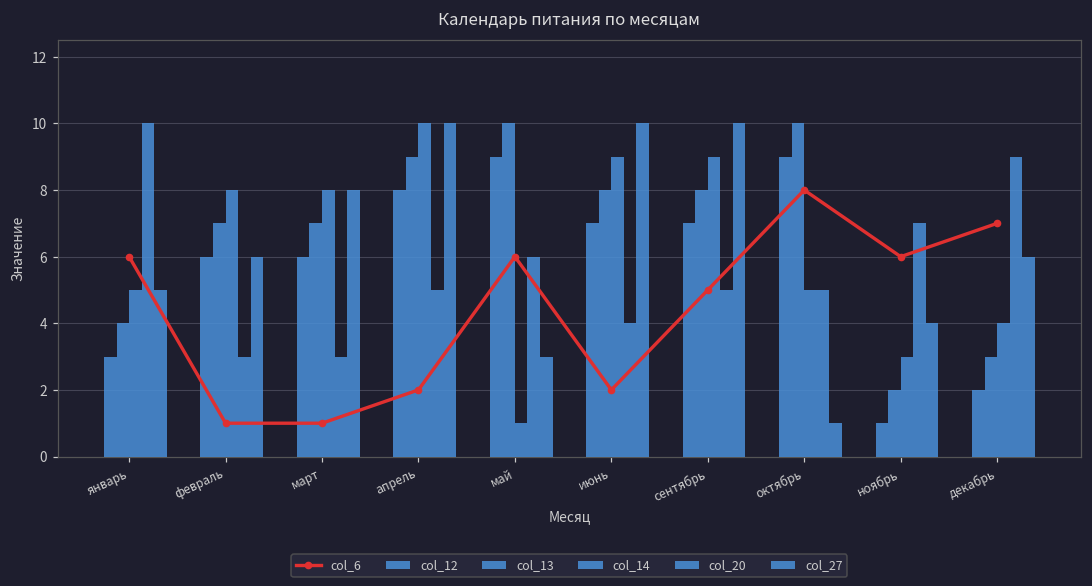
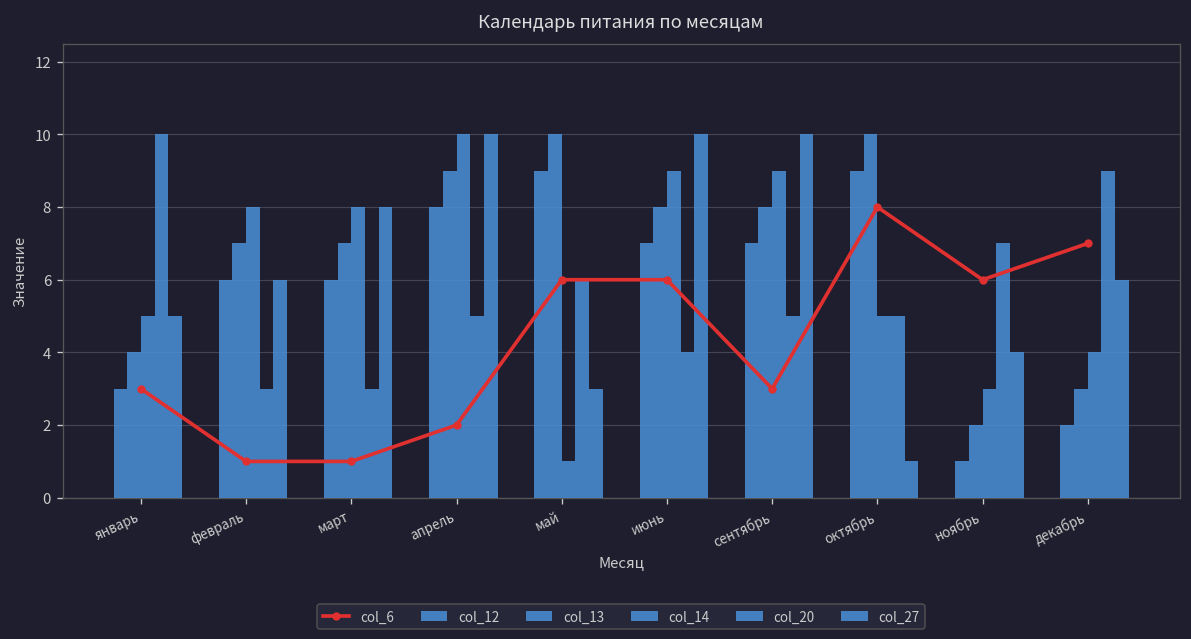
col_6, январь: 6 -> 3
col_6, июнь: 2 -> 6
col_6, сентябрь: 5 -> 3
